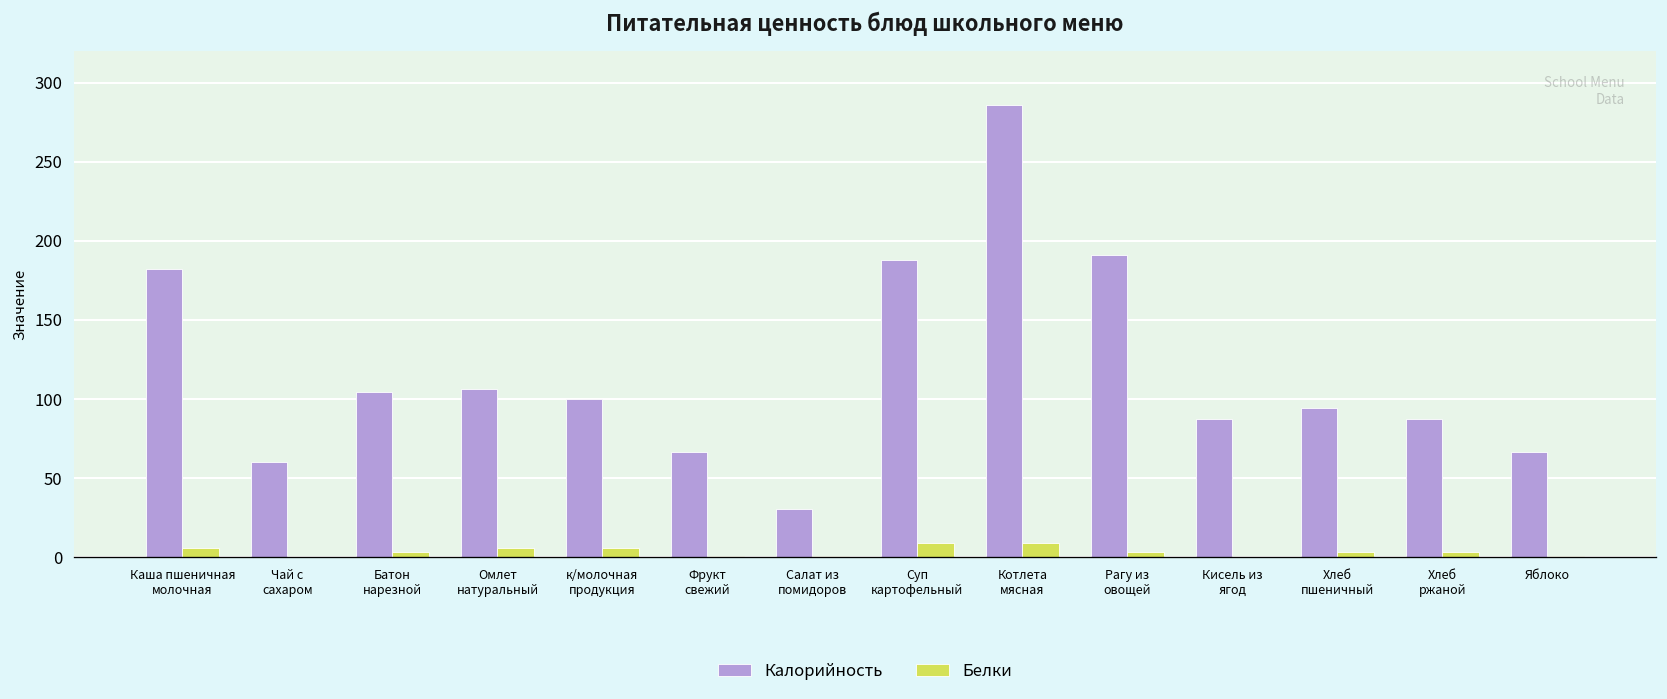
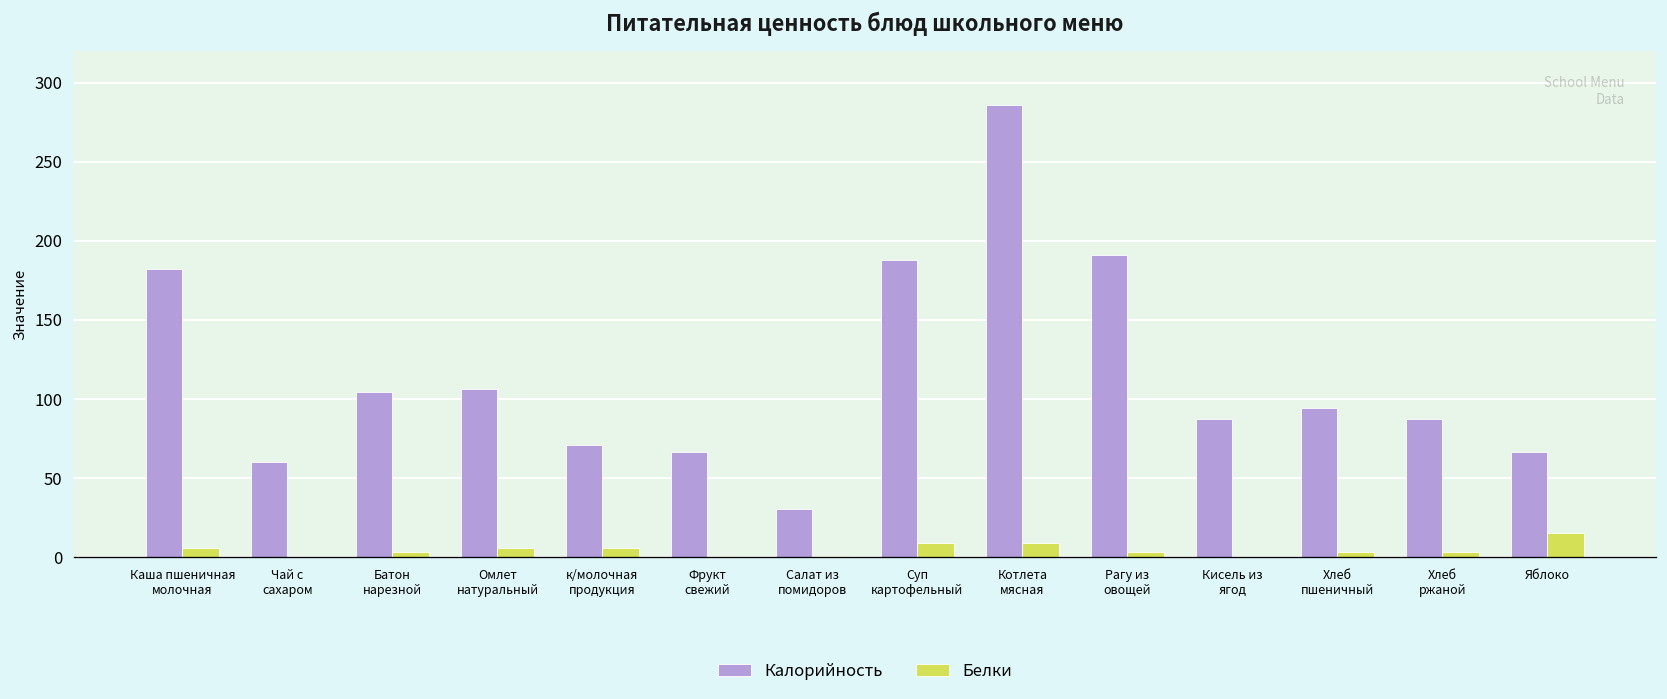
Калорийность, к/молочная продукция: 100 -> 71
Белки, Яблоко: 1 -> 15
